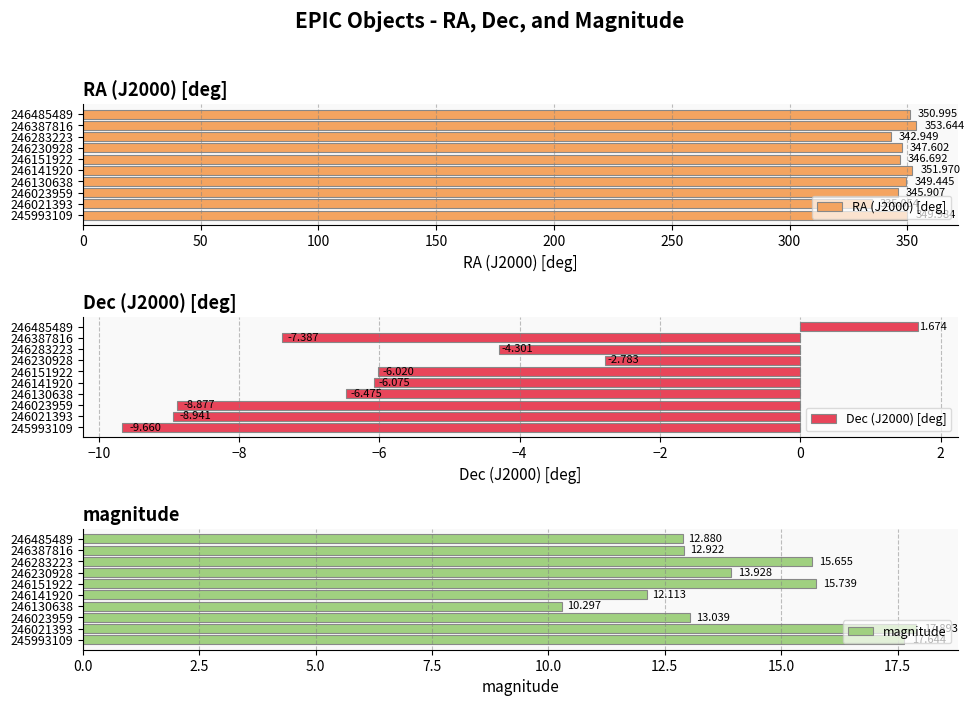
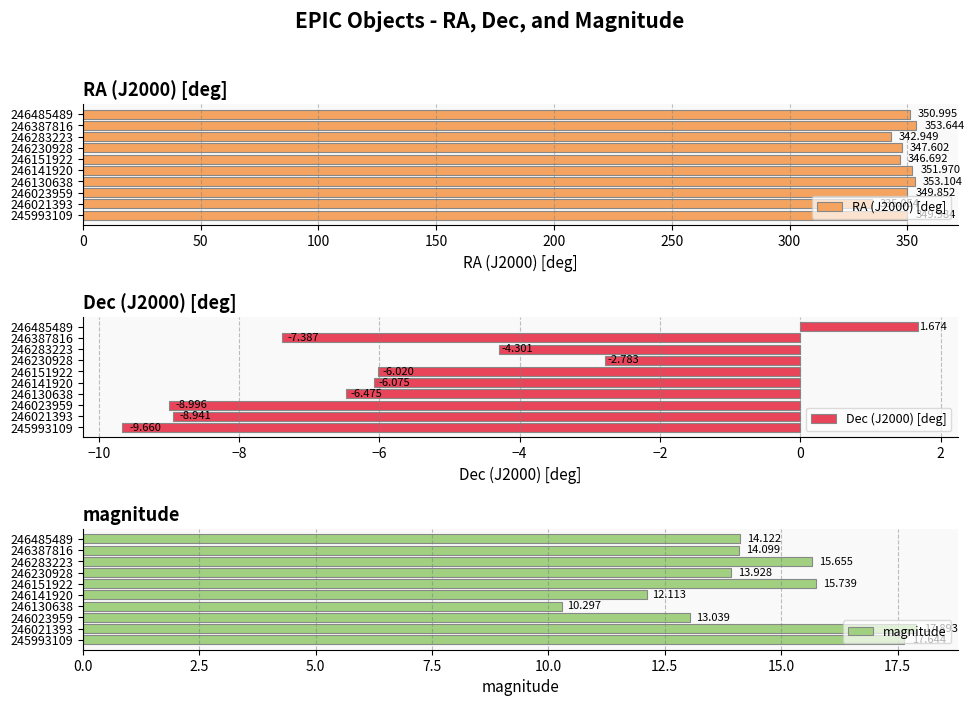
RA (J2000) [deg], 246130638: 349.445 -> 353.104
RA (J2000) [deg], 246023959: 346 -> 350
Dec (J2000) [deg], 246023959: -8.877 -> -8.996
magnitude, 246485489: 12.880 -> 14.122
magnitude, 246387816: 12.922 -> 14.099
